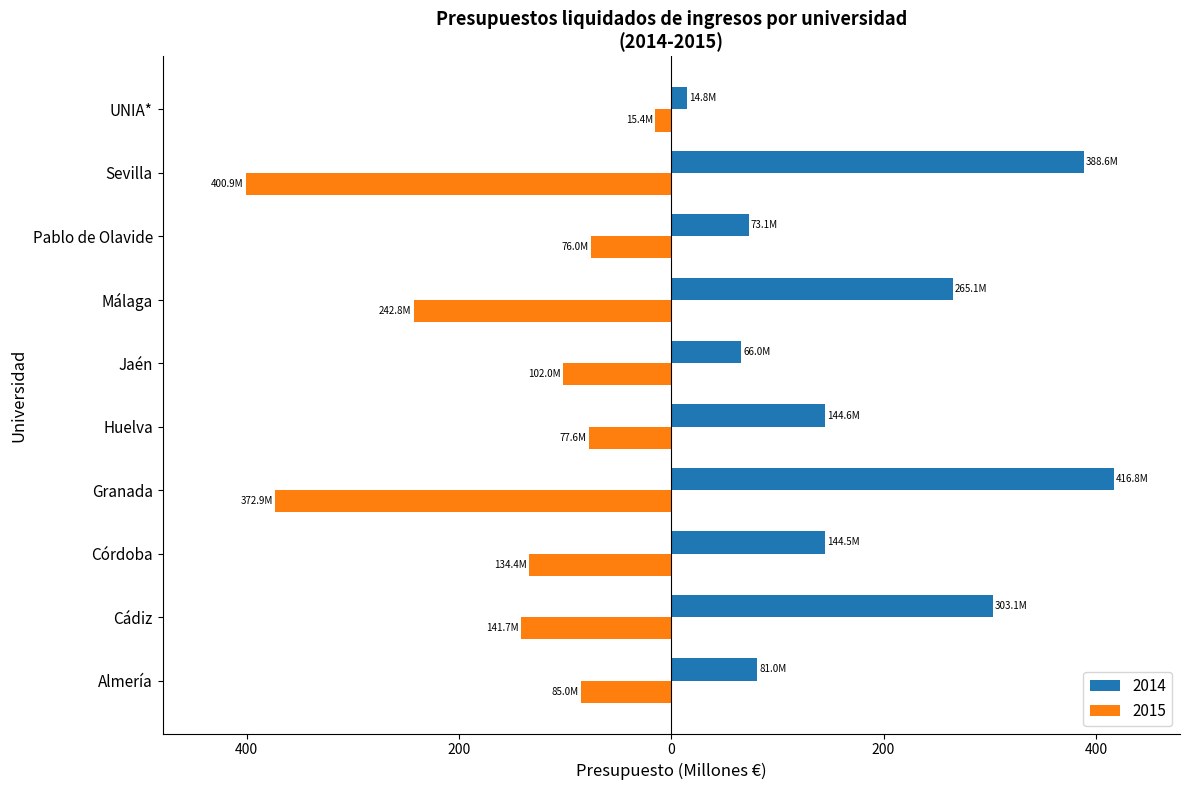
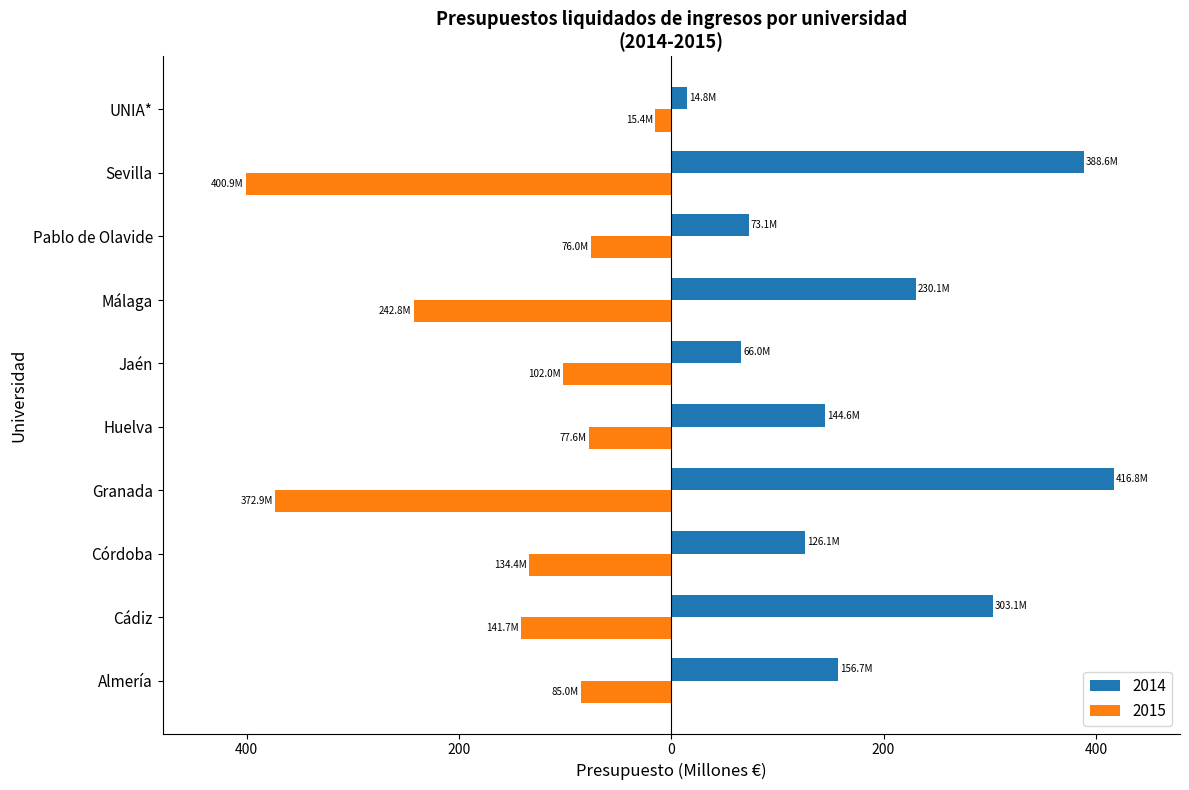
2014, Málaga: 265.1M -> 230.1M
2014, Córdoba: 144.5M -> 126.1M
2014, Almería: 81.0M -> 156.7M
